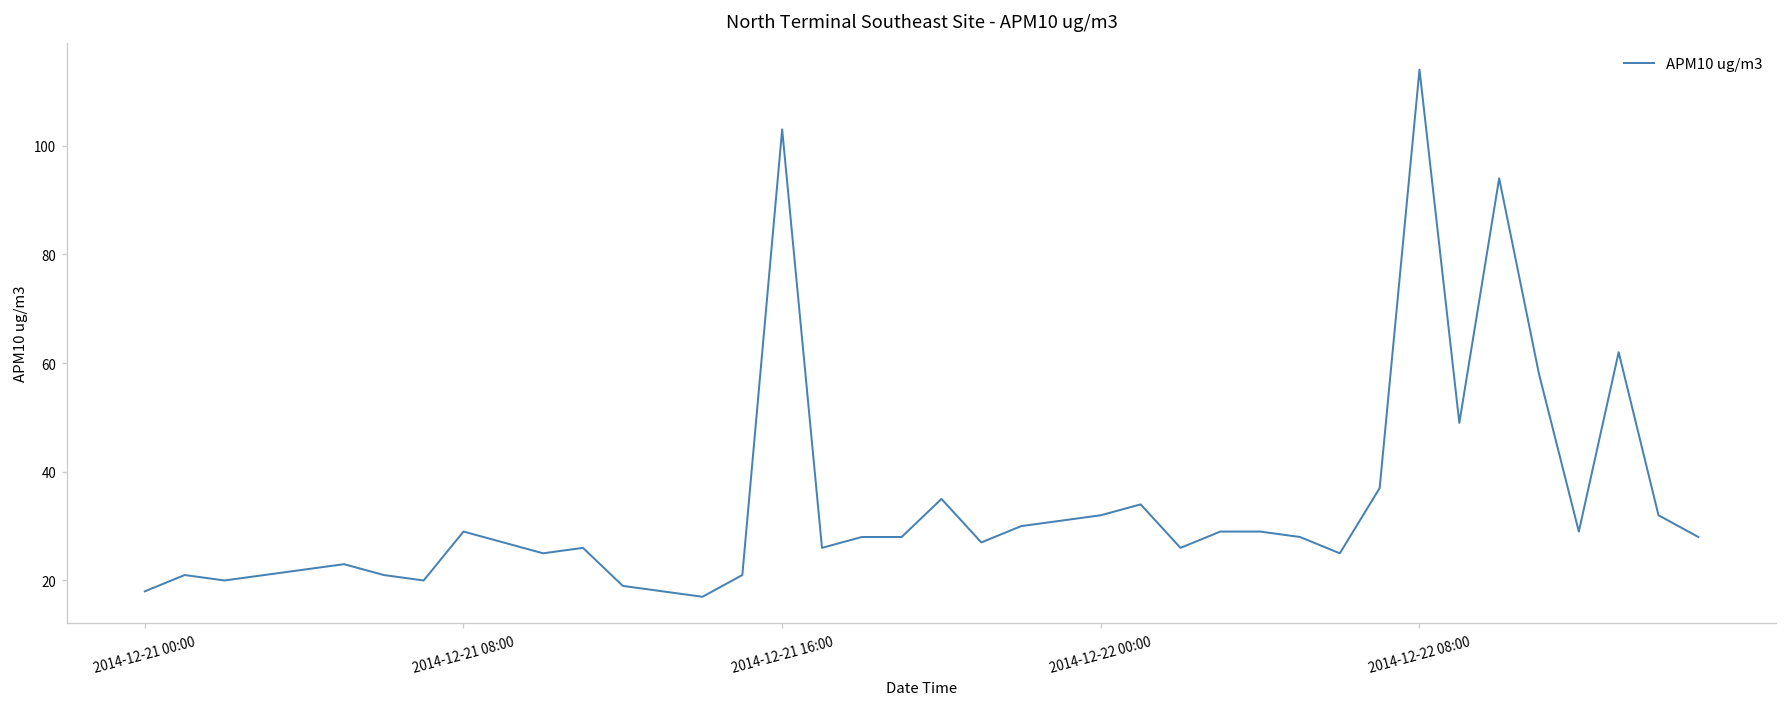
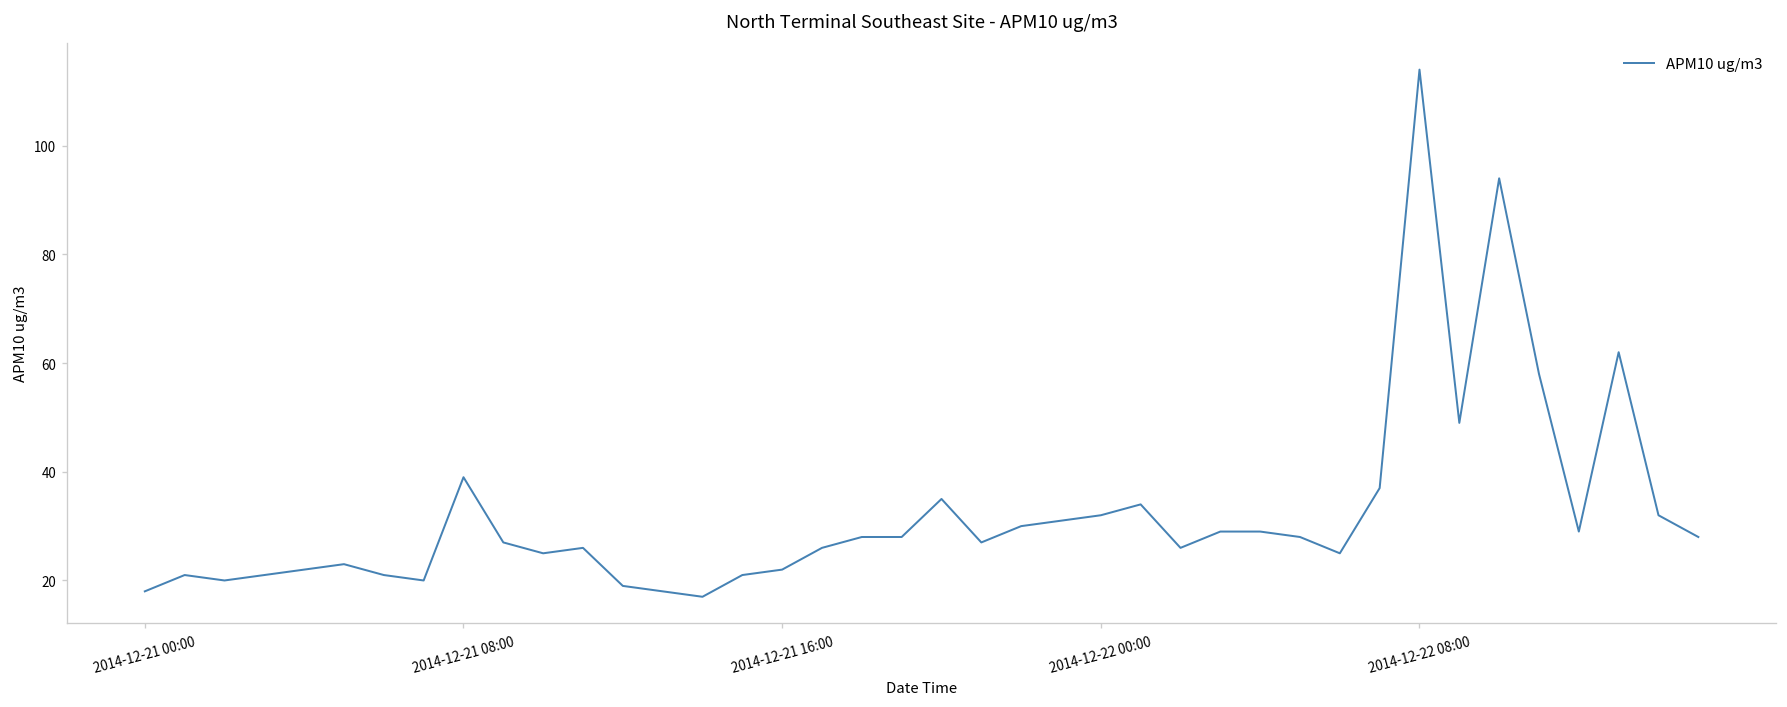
2014-12-21 08:00: 29 -> 39
2014-12-21 16:00: 103 -> 22
